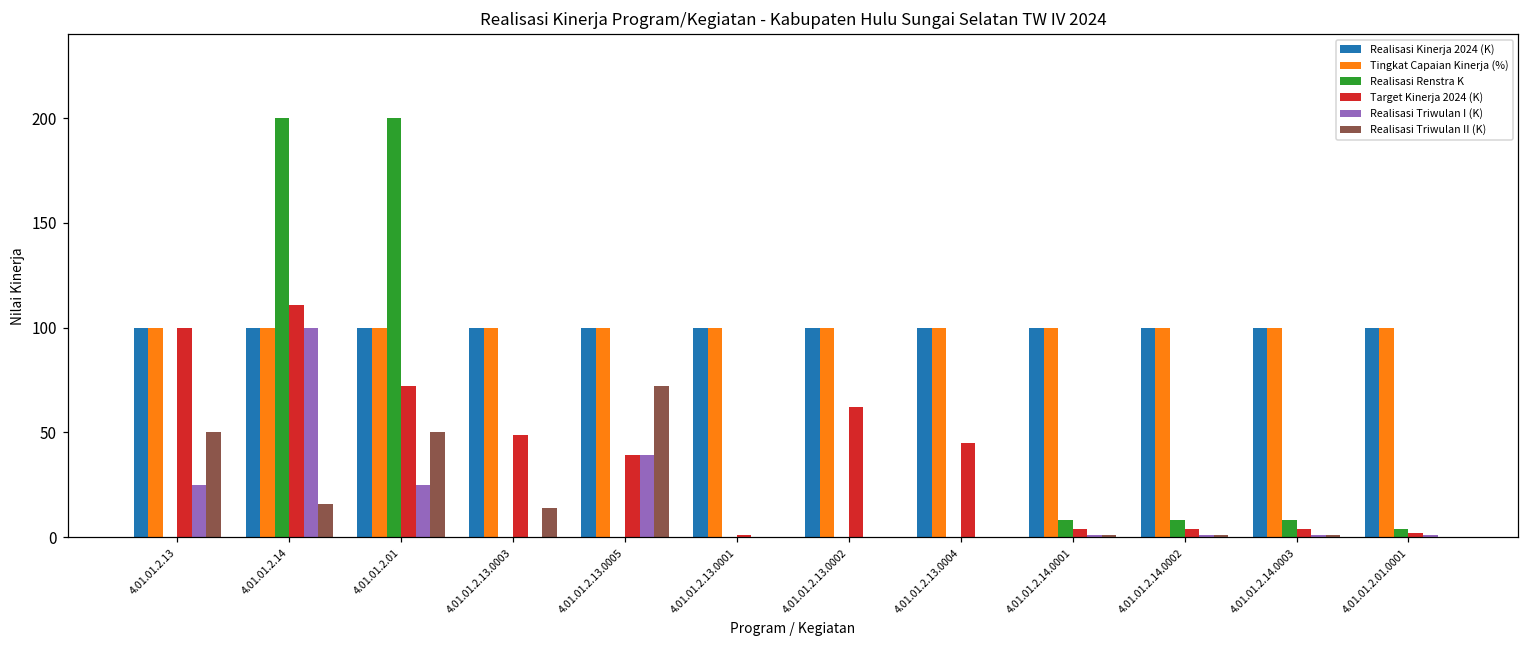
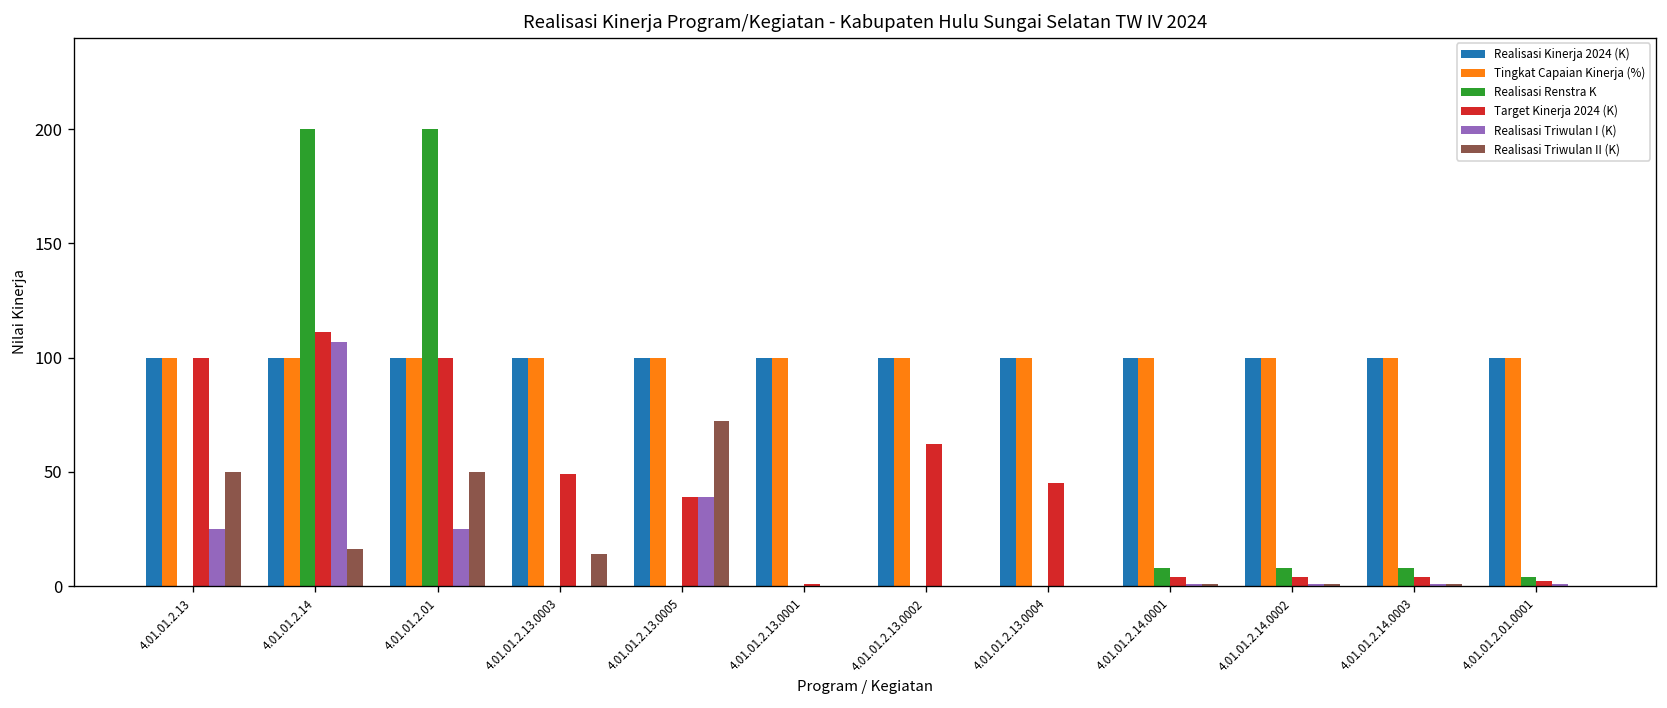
Realisasi Triwulan I (K), 4.01.01.2.14: 100 -> 107
Target Kinerja 2024 (K), 4.01.01.2.01: 72 -> 100
